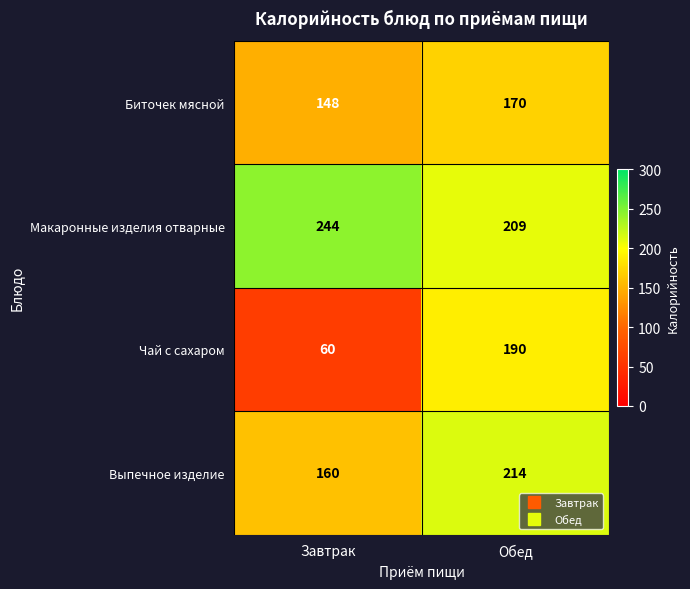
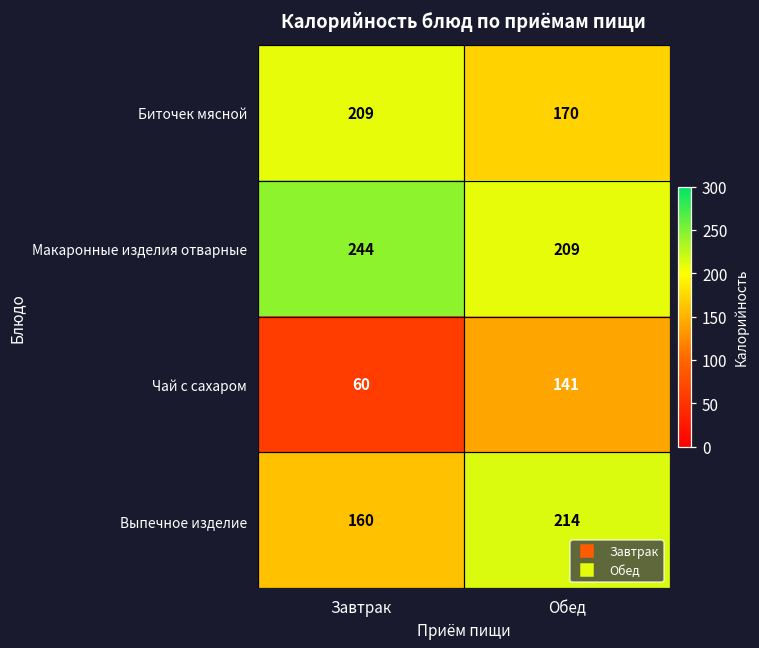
Биточек мясной, Завтрак: 148 -> 209
Чай с сахаром, Обед: 190 -> 141
